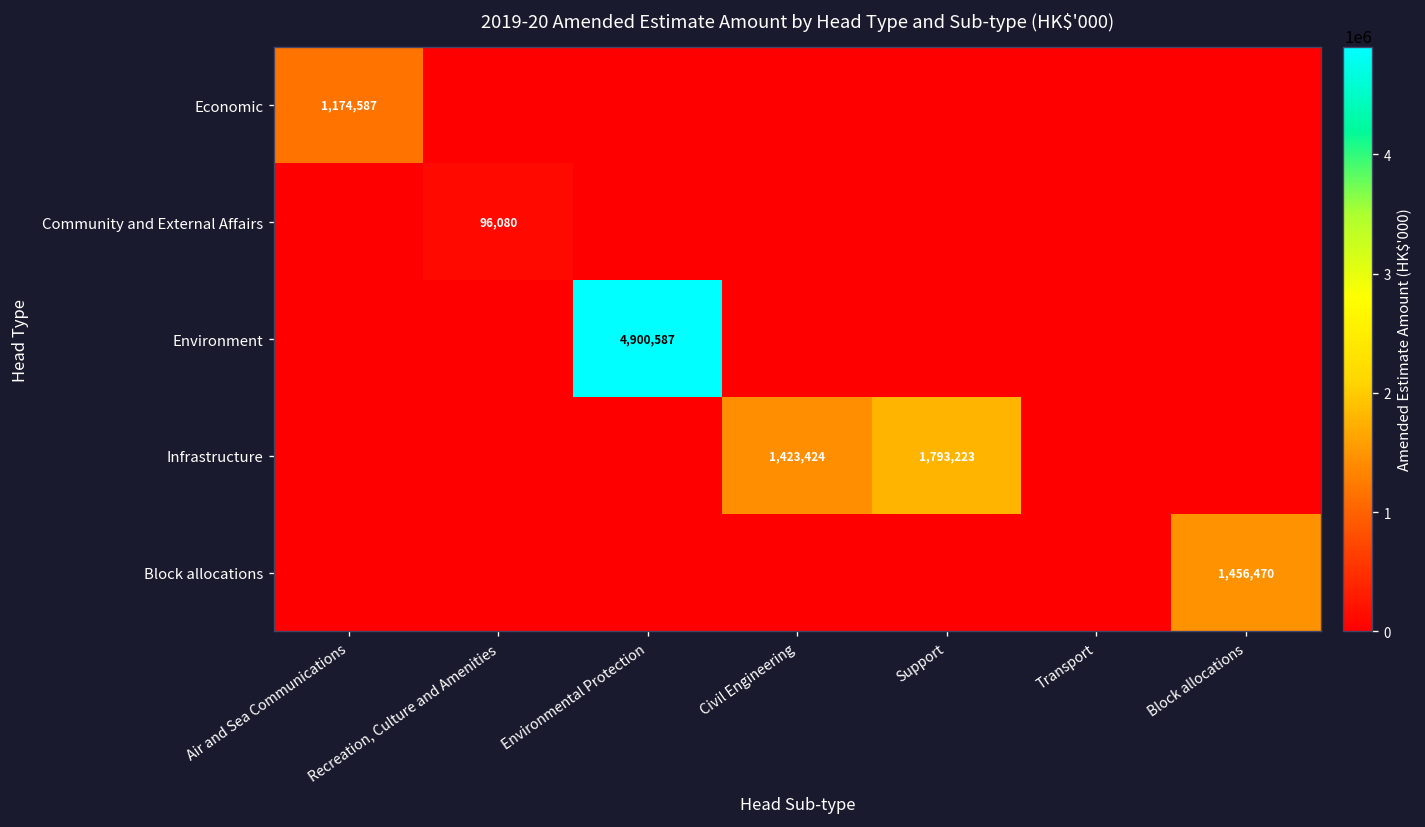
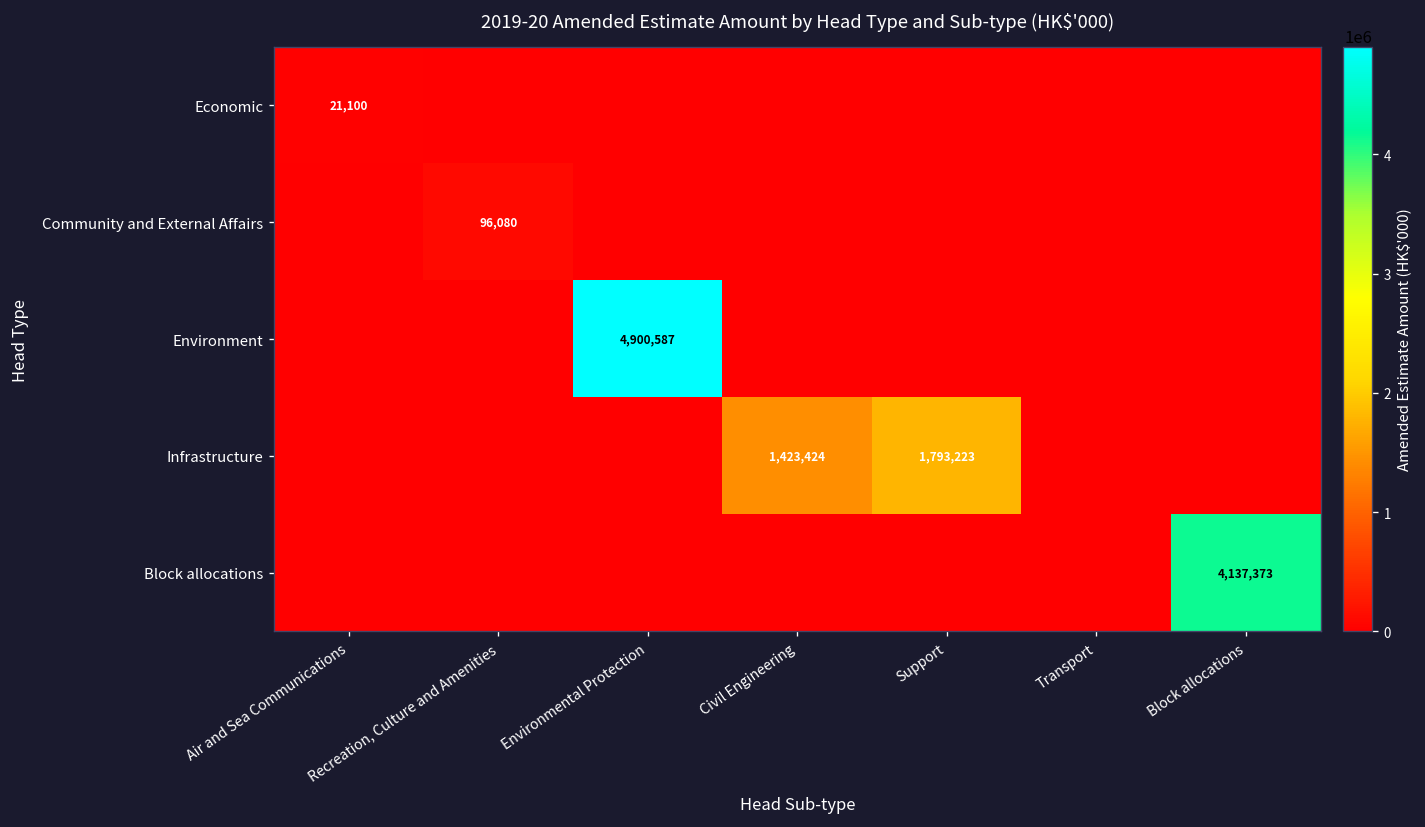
Economic, Air and Sea Communications: 1,174,587 -> 21,100
Block allocations, Block allocations: 1,456,470 -> 4,137,373
